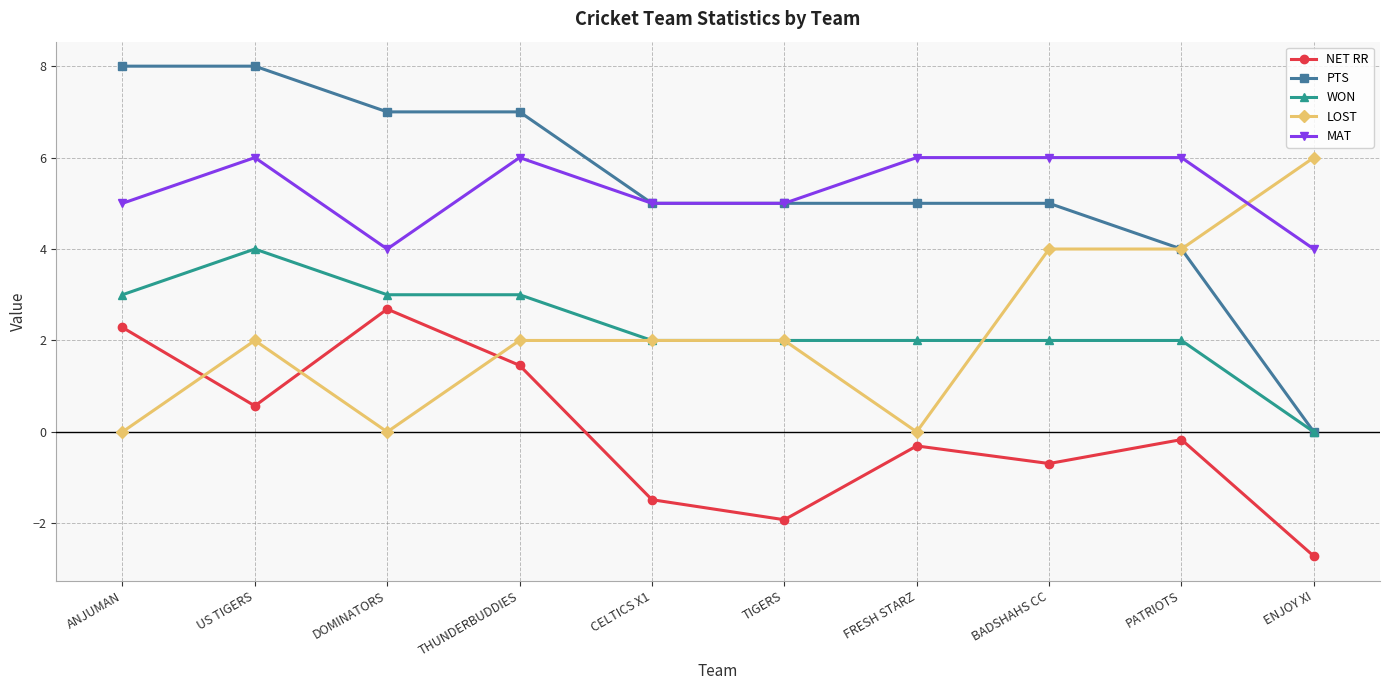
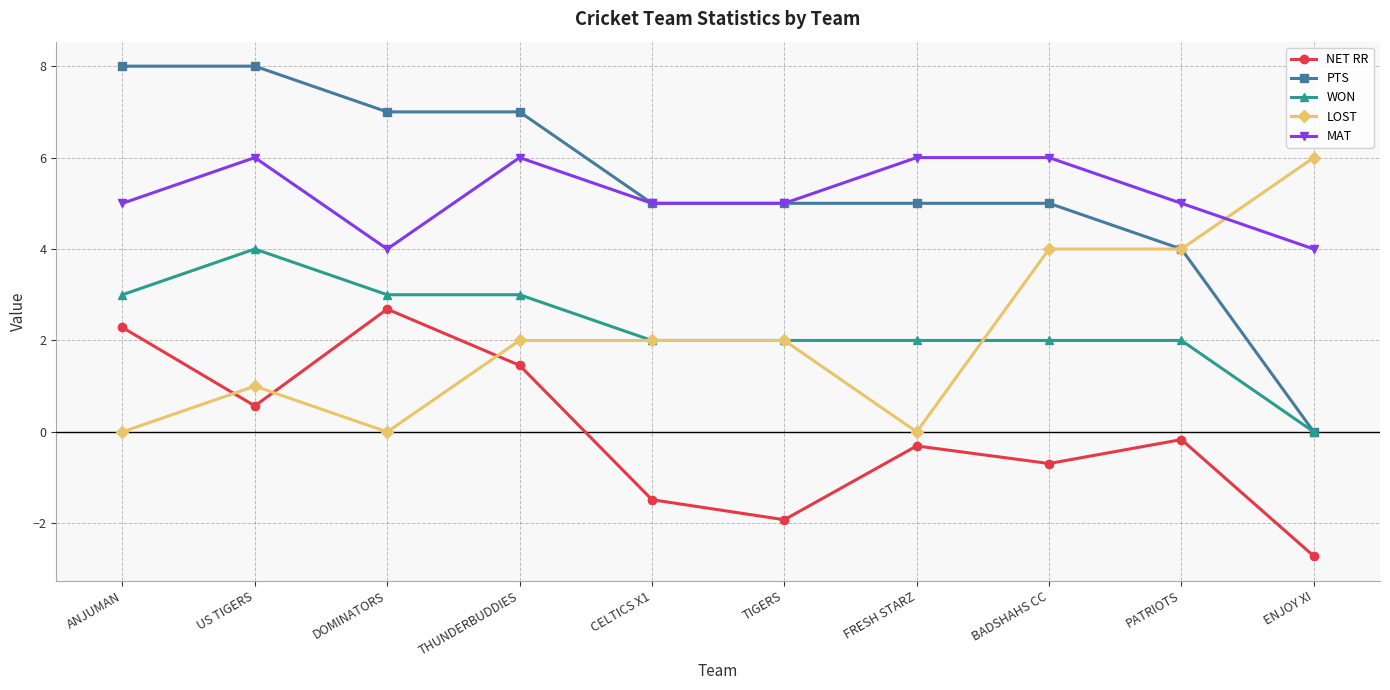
LOST, US TIGERS: 2 -> 1
MAT, PATRIOTS: 6 -> 5
